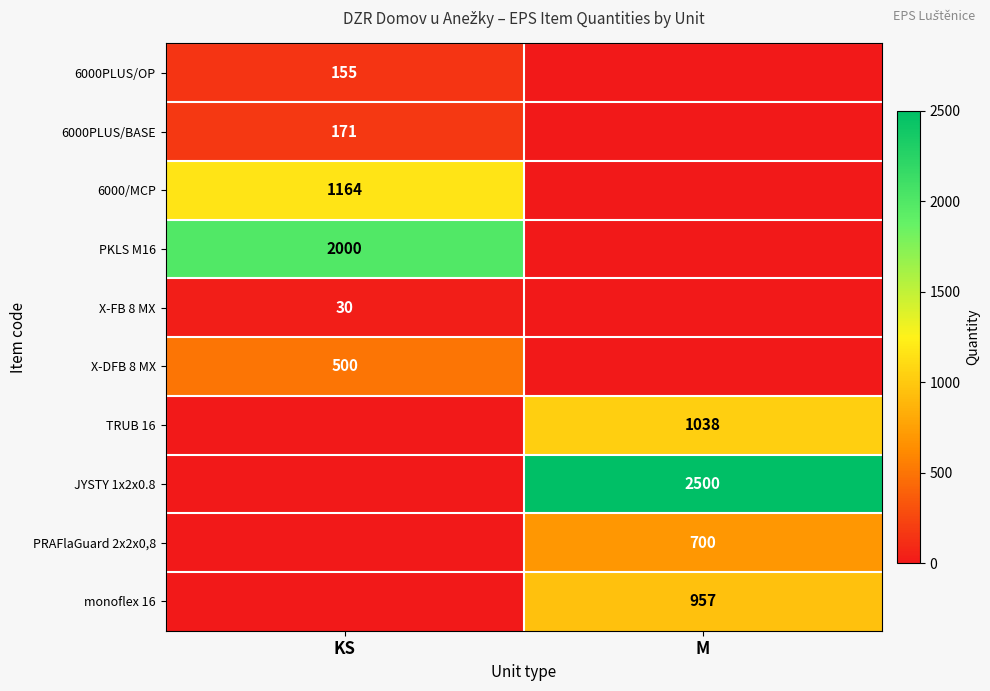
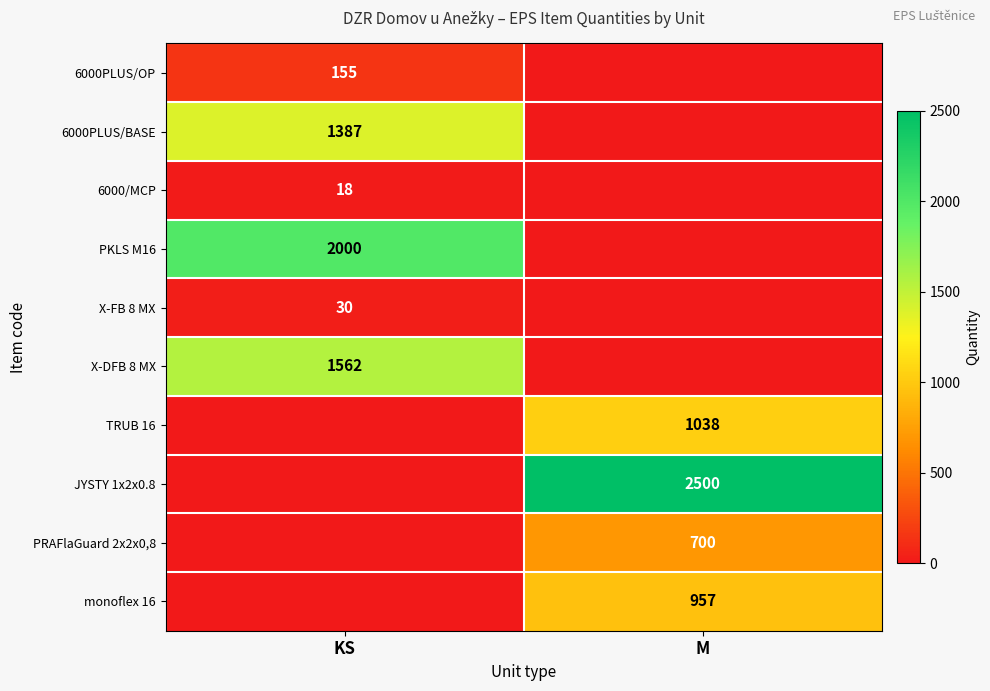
6000PLUS/BASE, KS: 171 -> 1387
6000/MCP, KS: 1164 -> 18
X-DFB 8 MX, KS: 500 -> 1562
